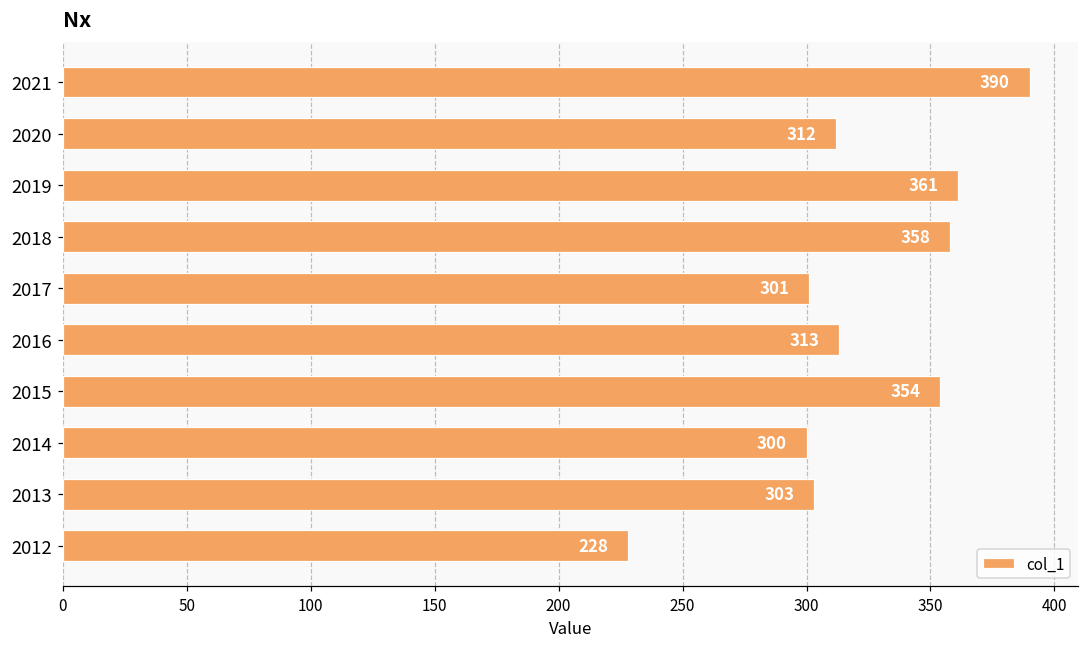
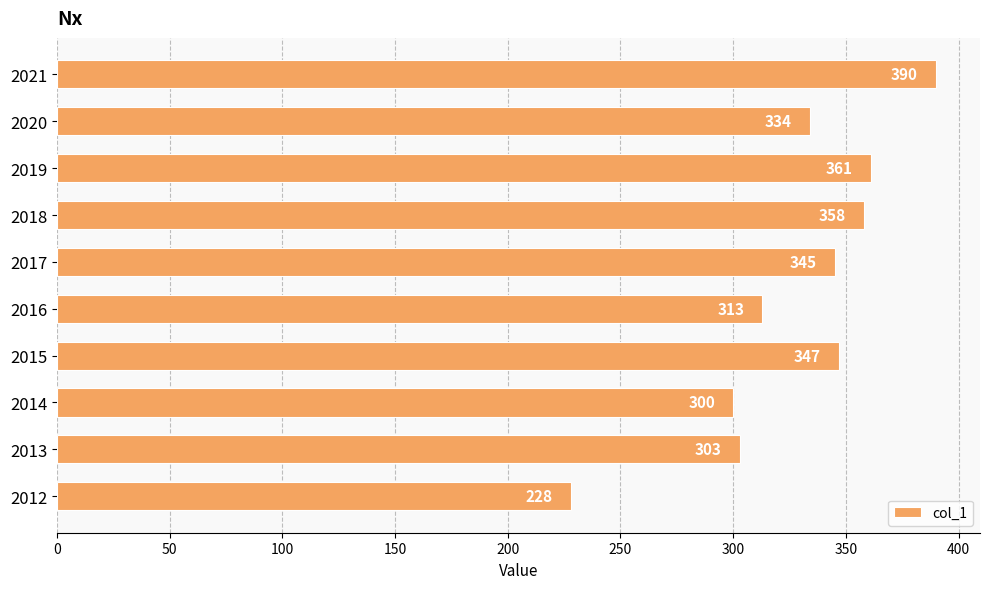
2020: 312 -> 334
2017: 301 -> 345
2015: 354 -> 347
